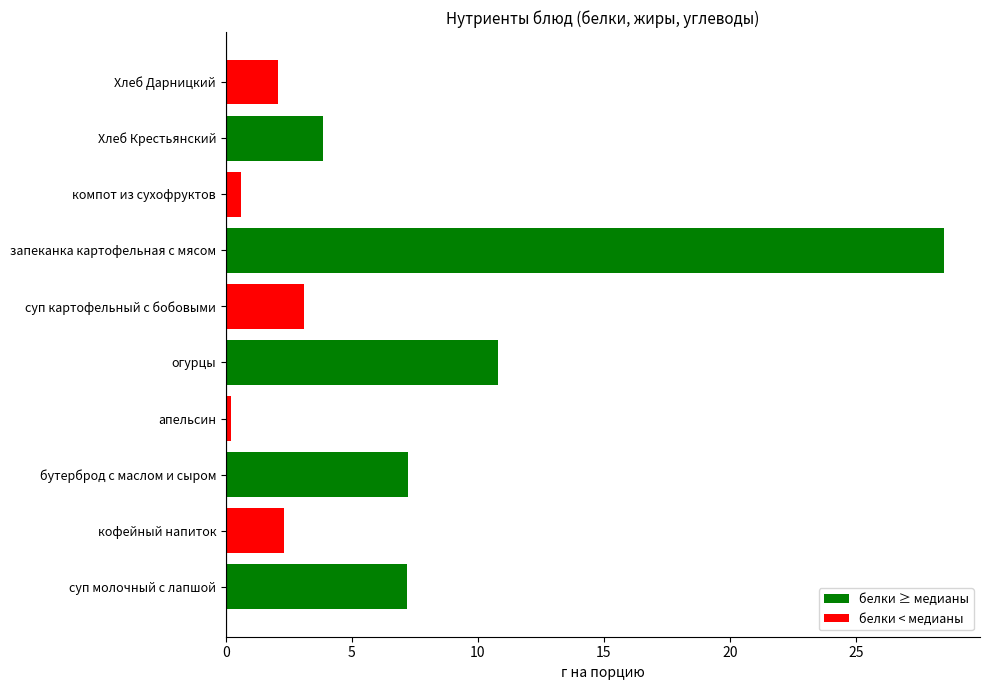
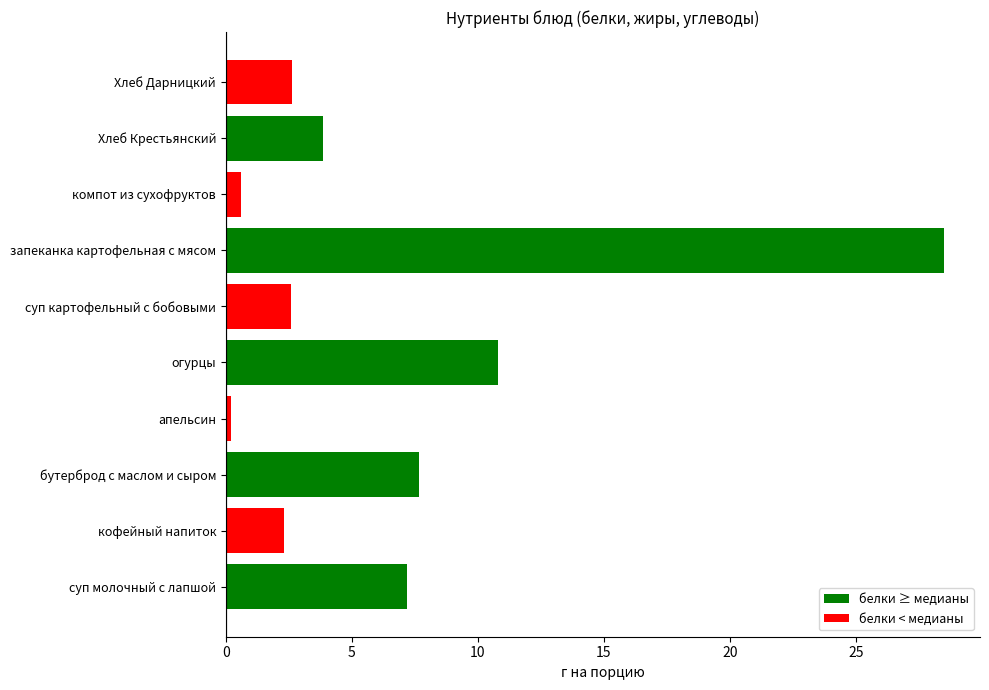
Хлеб Дарницкий: 2.1 -> 2.6
суп картофельный с бобовыми: 3.1 -> 2.6
бутерброд с маслом и сыром: 7.2 -> 7.7
